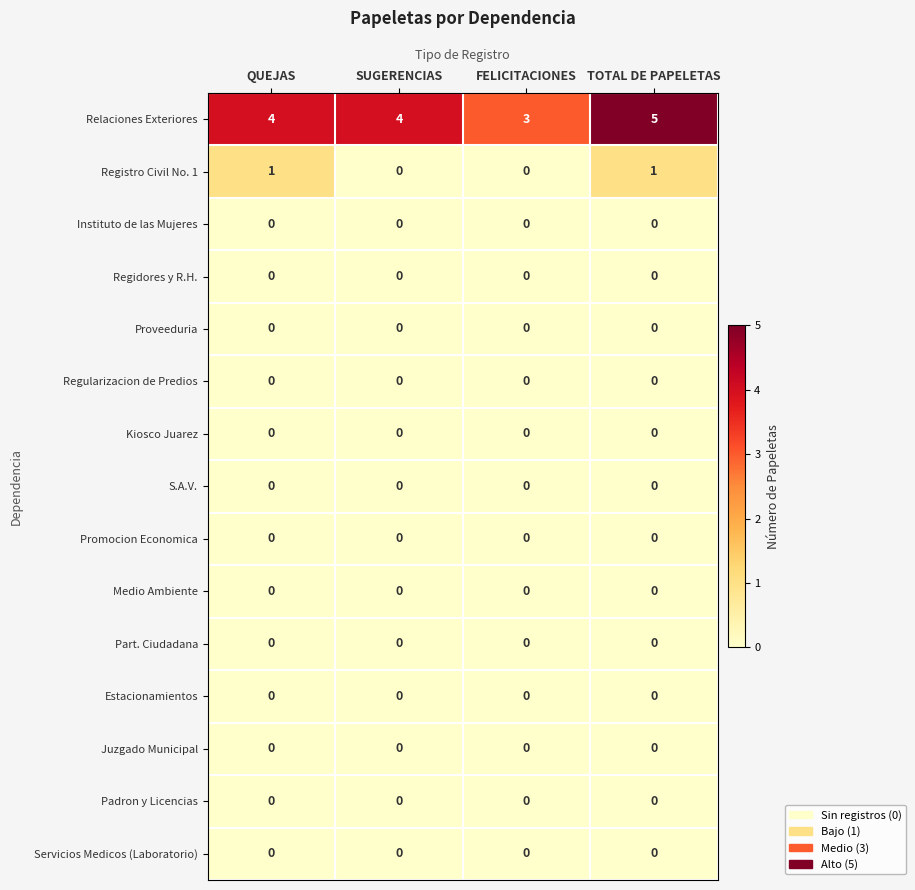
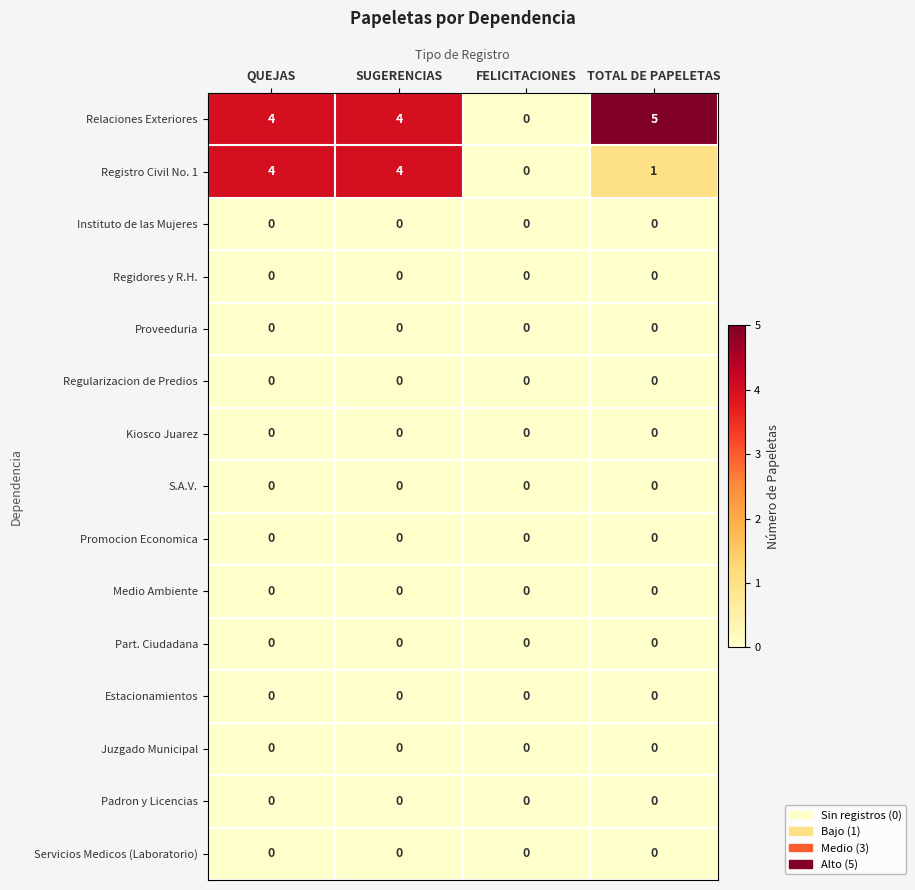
Relaciones Exteriores, FELICITACIONES: 3 -> 0
Registro Civil No. 1, QUEJAS: 1 -> 4
Registro Civil No. 1, SUGERENCIAS: 0 -> 4
